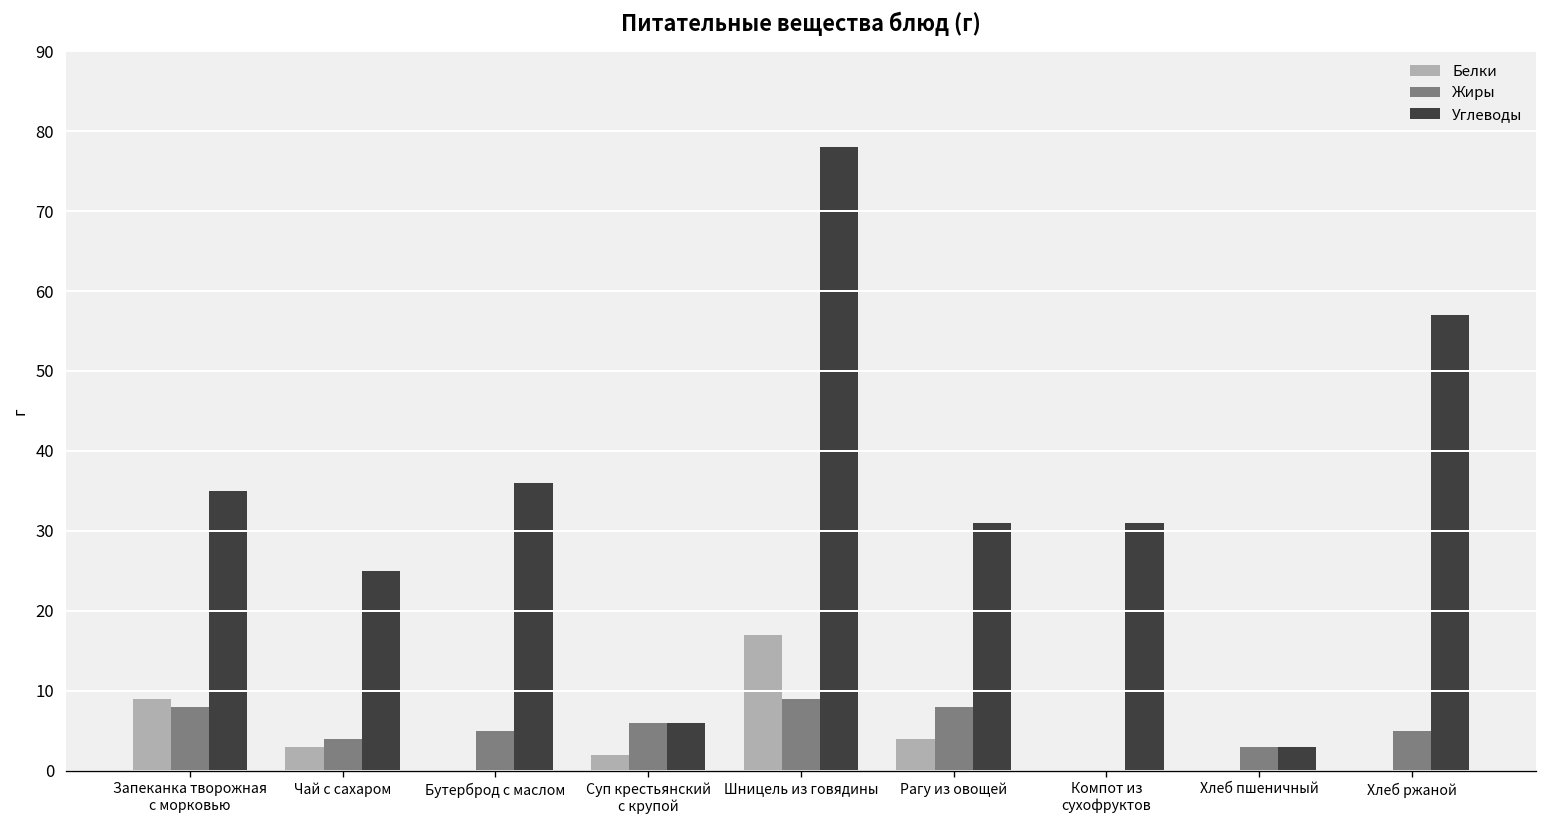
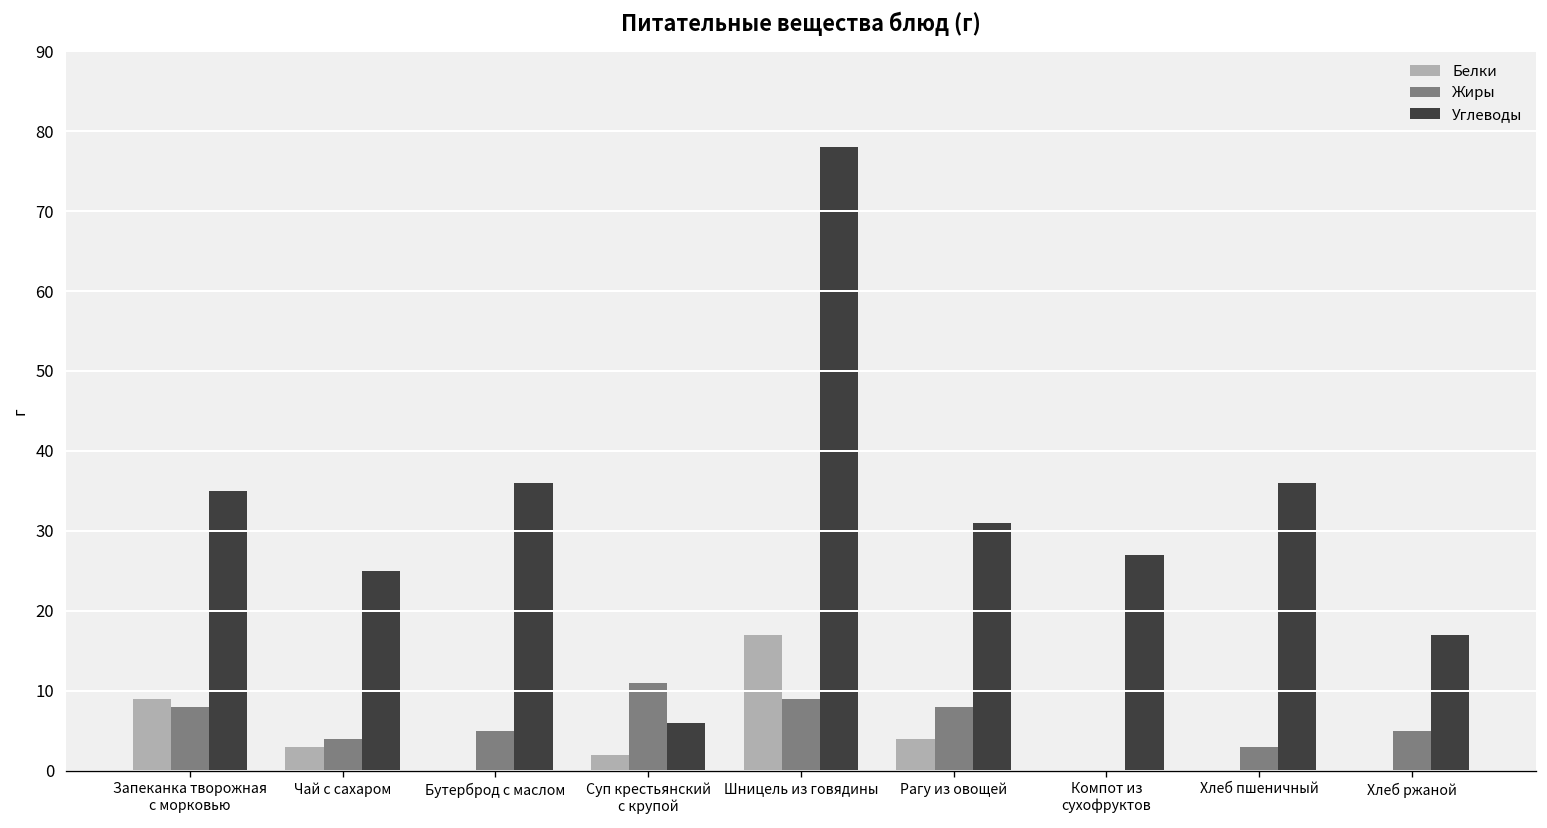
Жиры, Суп крестьянский с крупой: 6 -> 11
Углеводы, Компот из сухофруктов: 31 -> 27
Углеводы, Хлеб пшеничный: 3 -> 36
Углеводы, Хлеб ржаной: 57 -> 17
